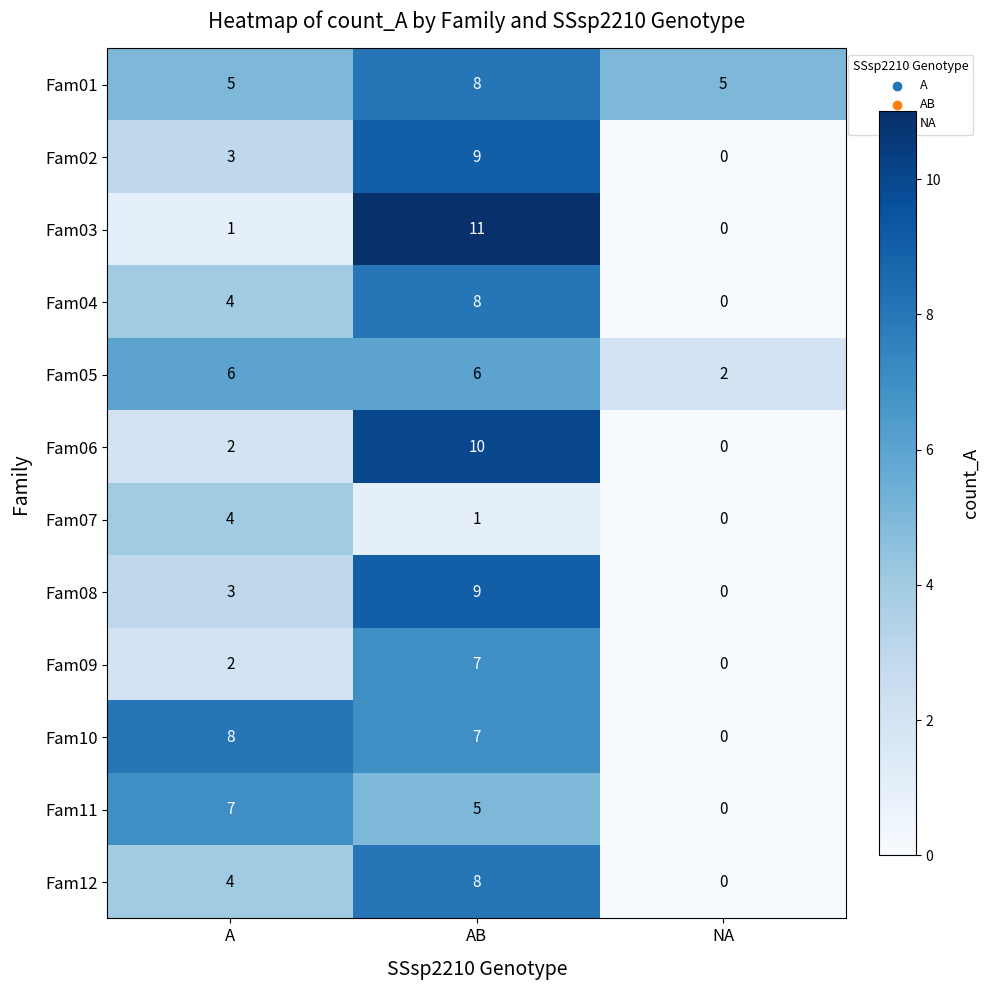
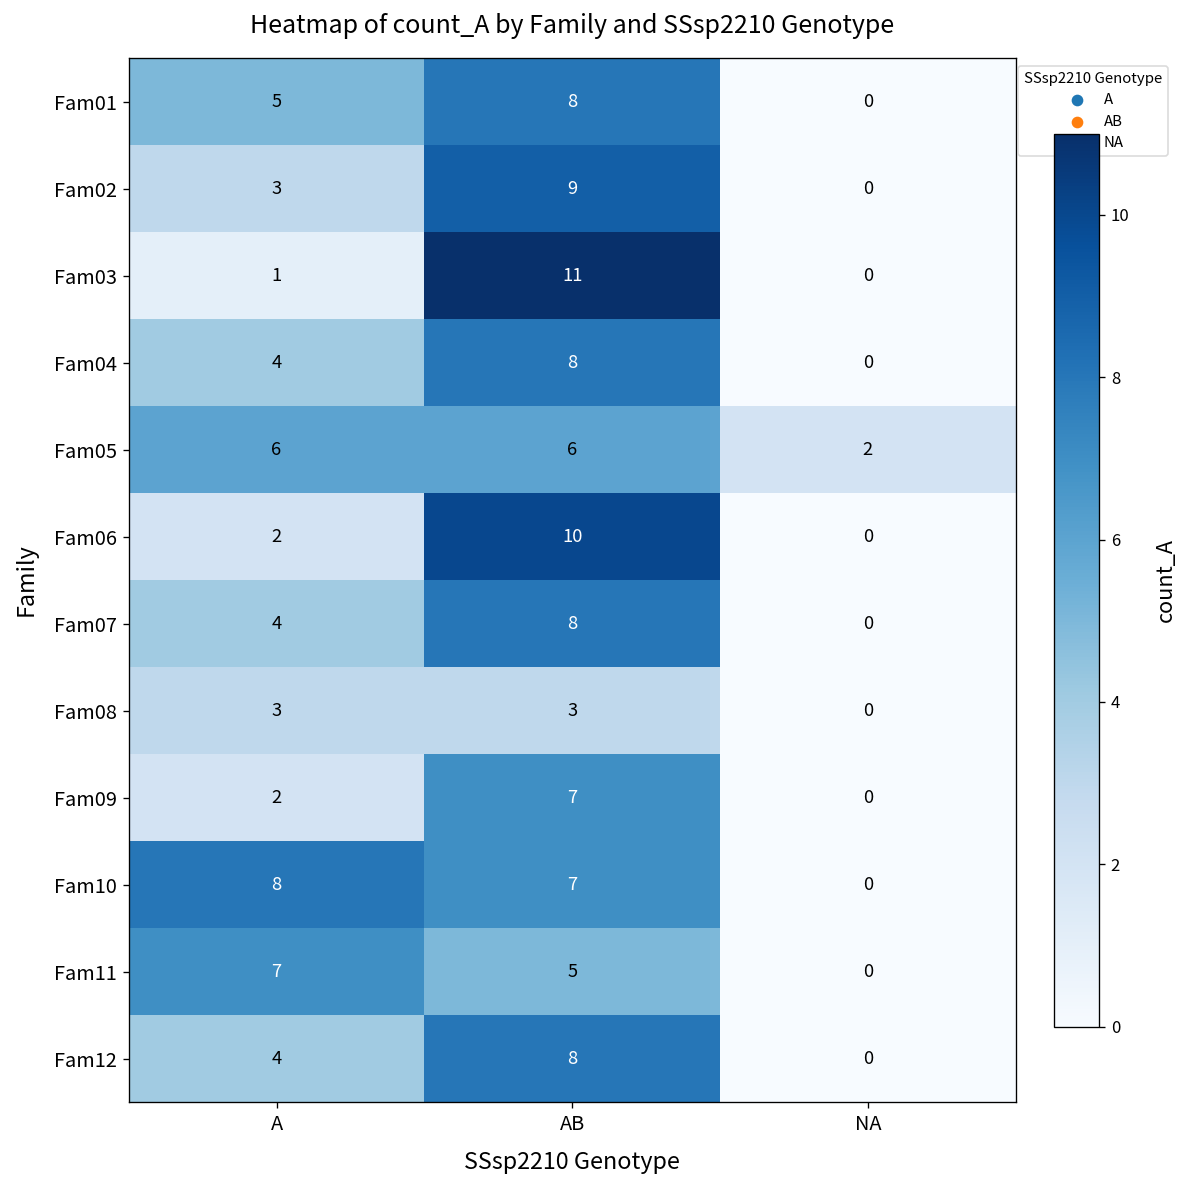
Fam01, NA: 5 -> 0
Fam07, AB: 1 -> 8
Fam08, AB: 9 -> 3
